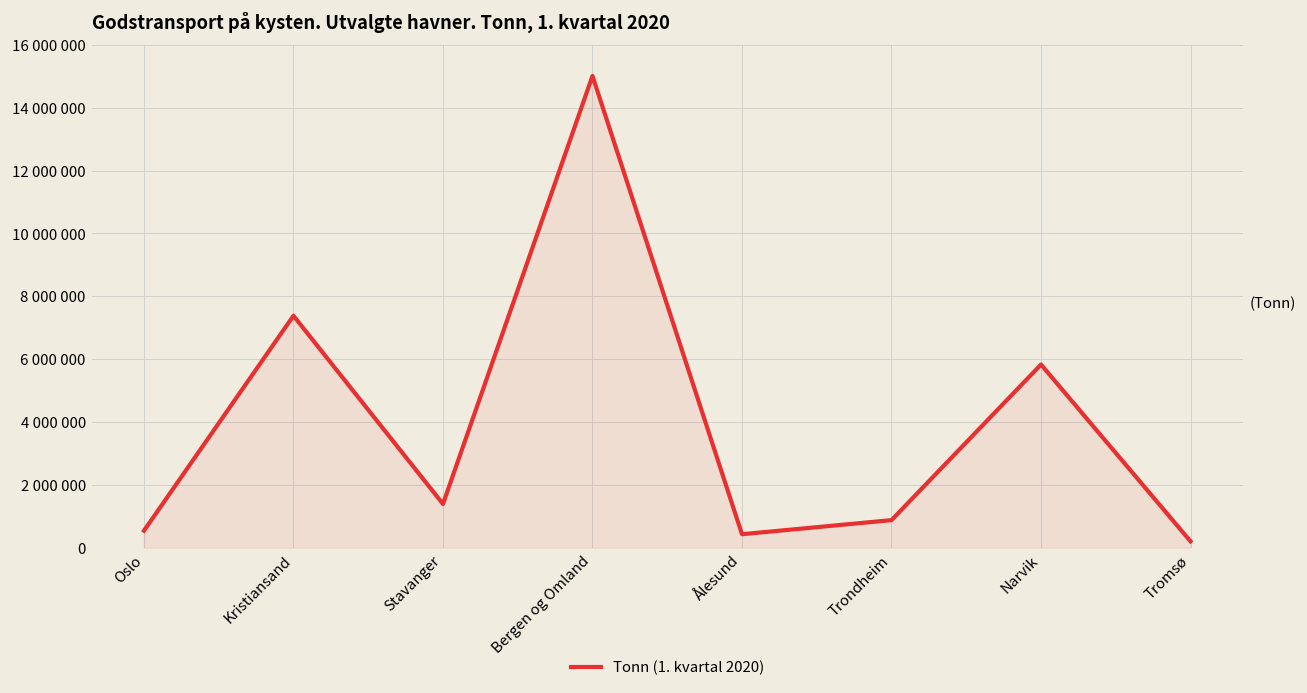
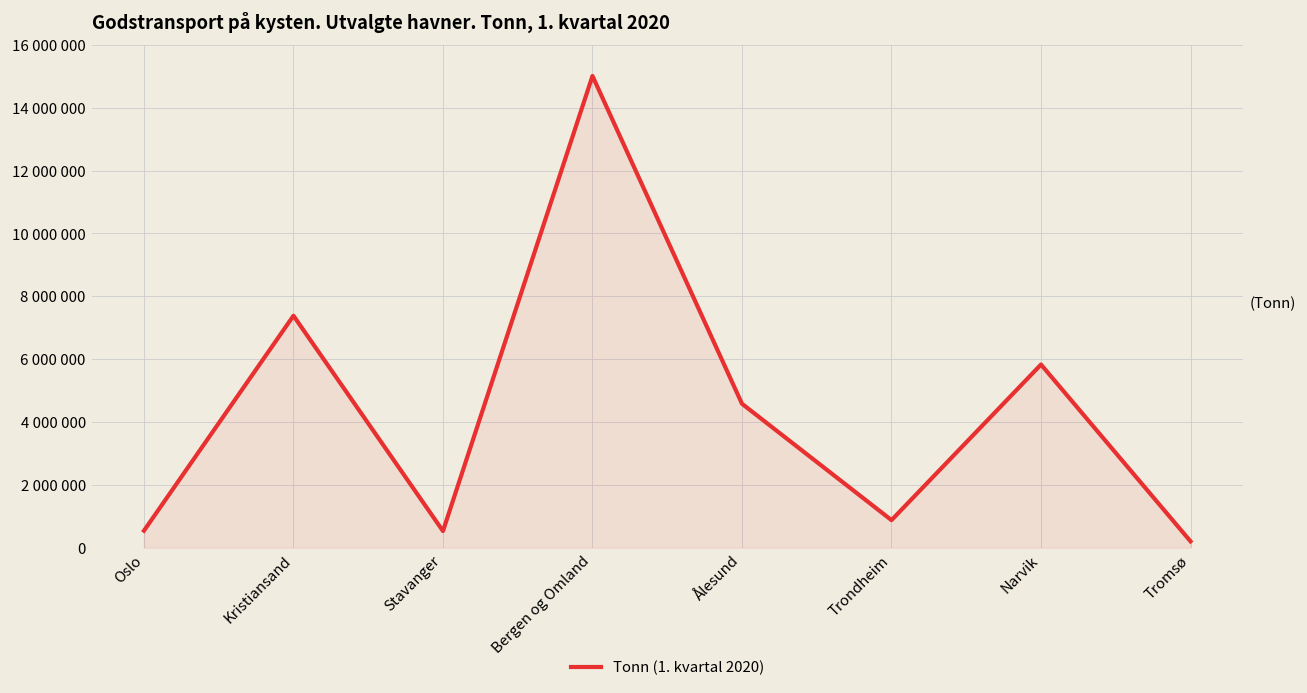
Stavanger: 1400000 -> 500000
Ålesund: 400000 -> 4600000
